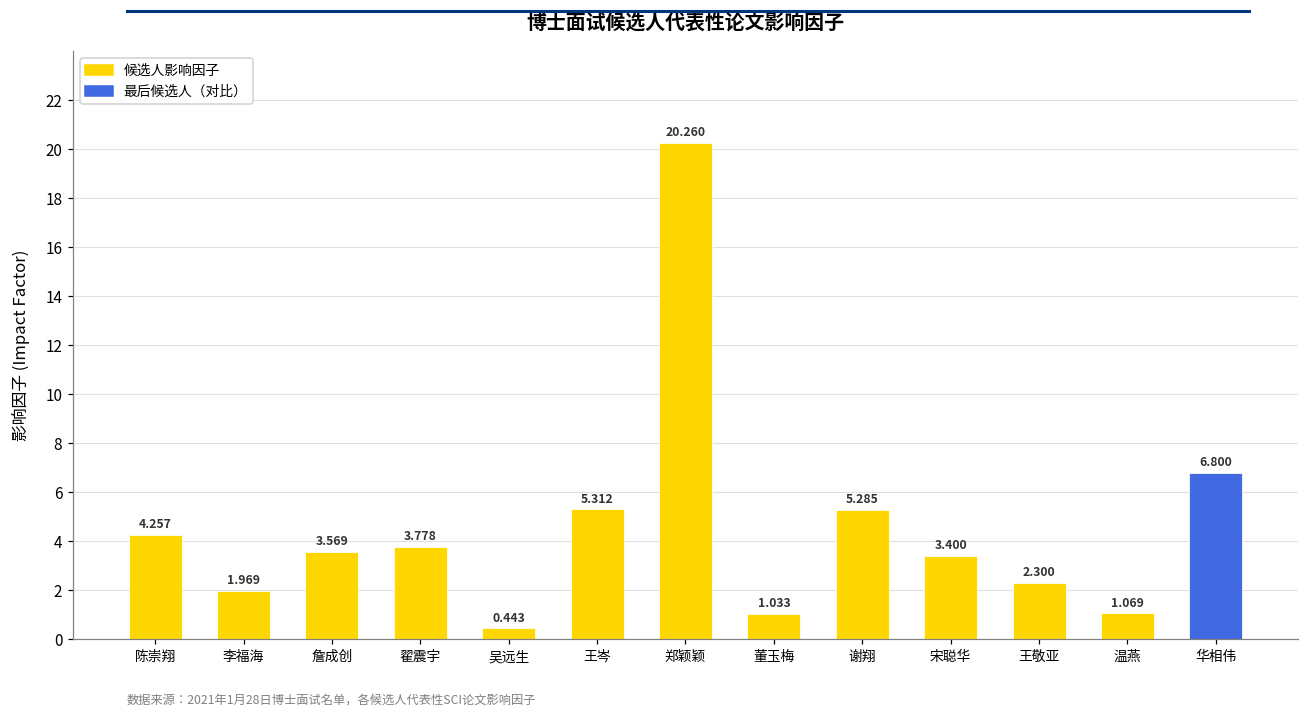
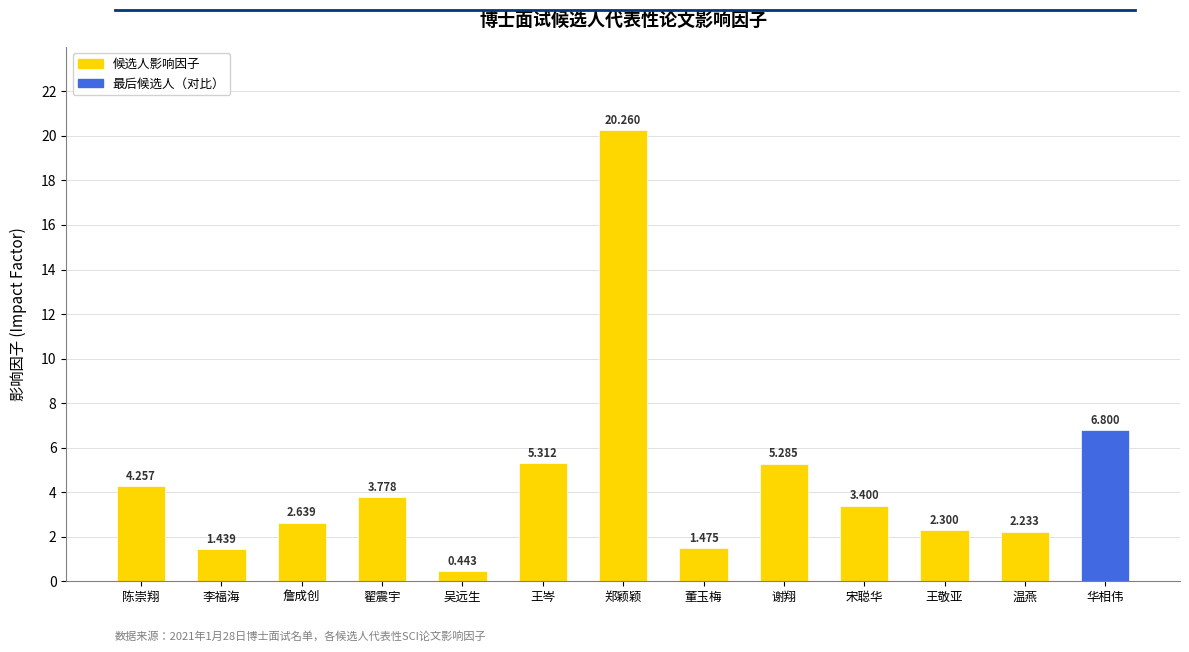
李福海: 1.969 -> 1.439
詹成创: 3.569 -> 2.639
董玉梅: 1.033 -> 1.475
温燕: 1.069 -> 2.233
